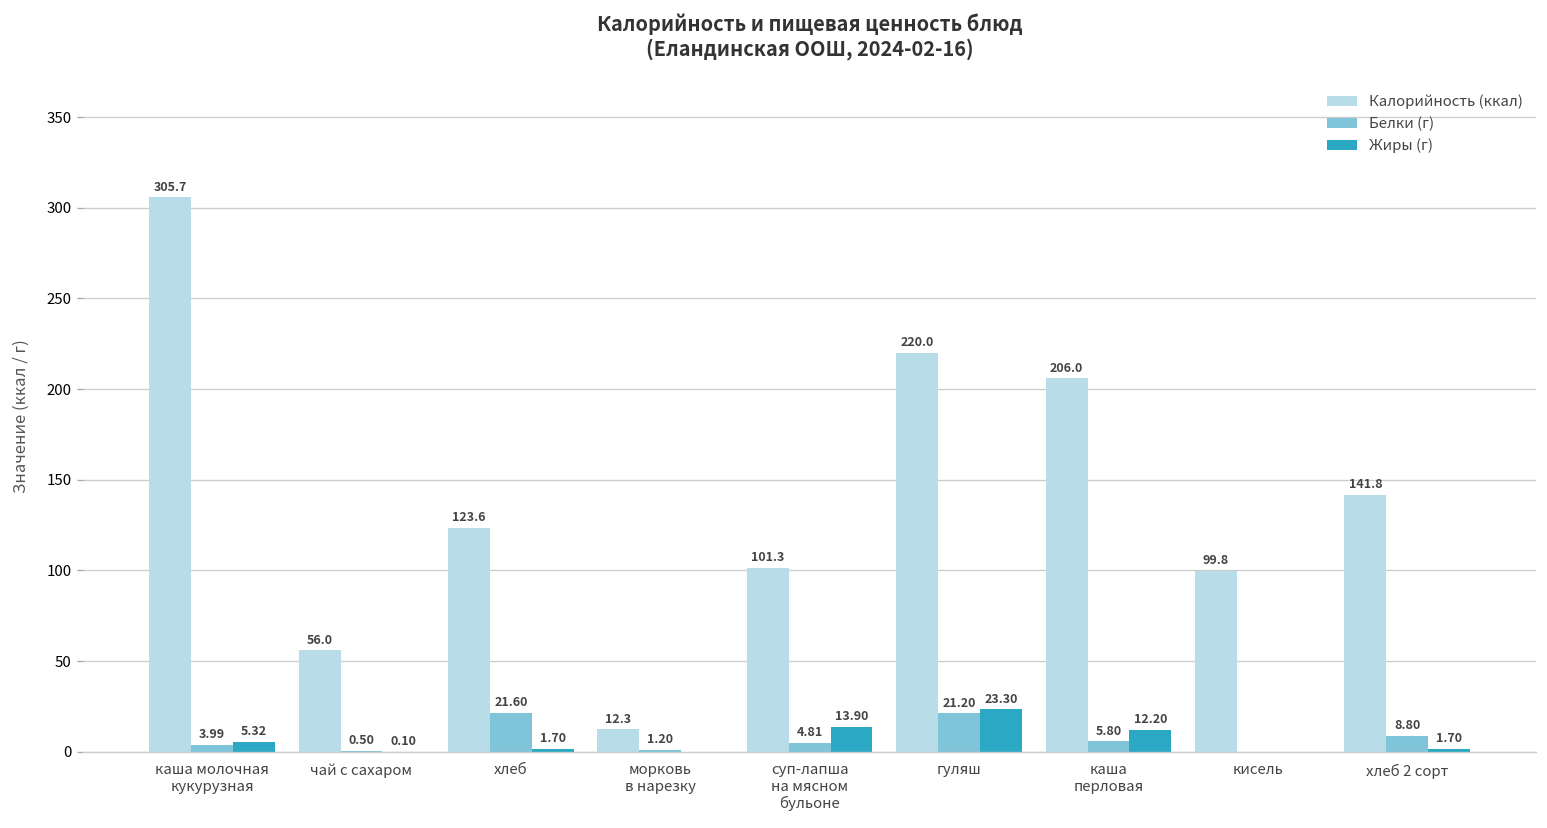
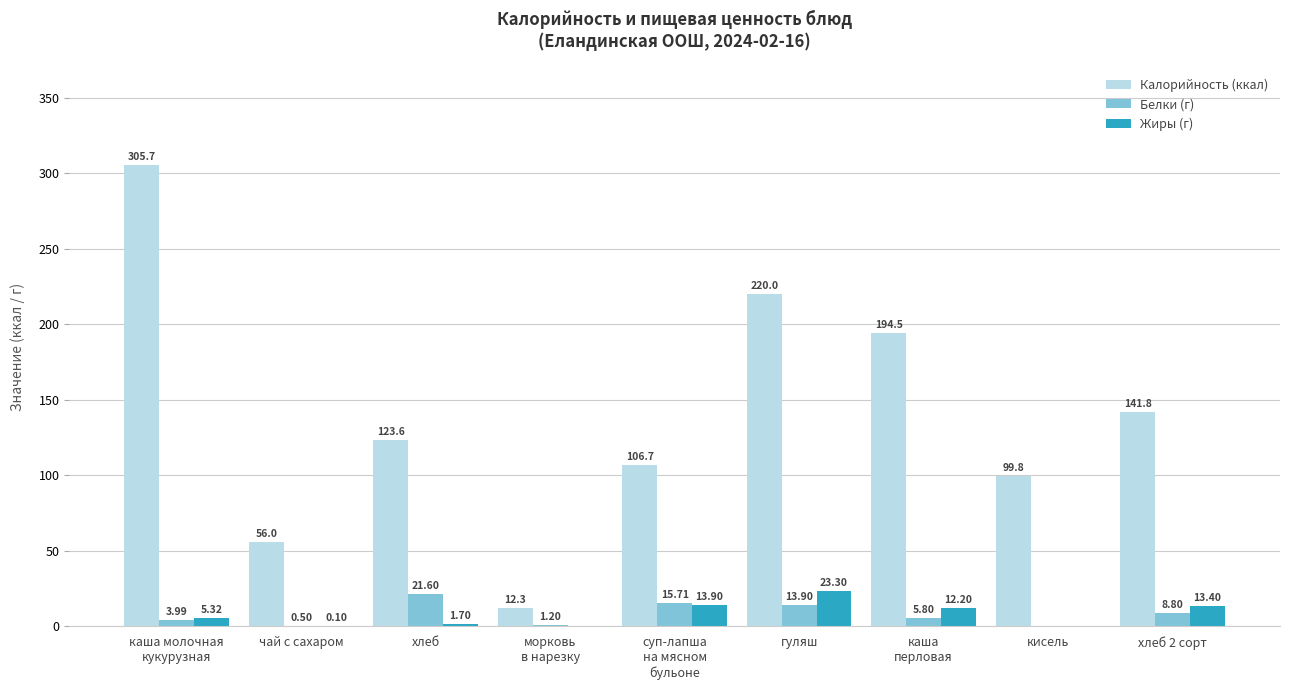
Калорийность (ккал), суп-лапша на мясном бульоне: 101.3 -> 106.7
Белки (г), суп-лапша на мясном бульоне: 4.81 -> 15.71
Белки (г), гуляш: 21.20 -> 13.90
Калорийность (ккал), каша перловая: 206.0 -> 194.5
Жиры (г), хлеб 2 сорт: 1.70 -> 13.40
